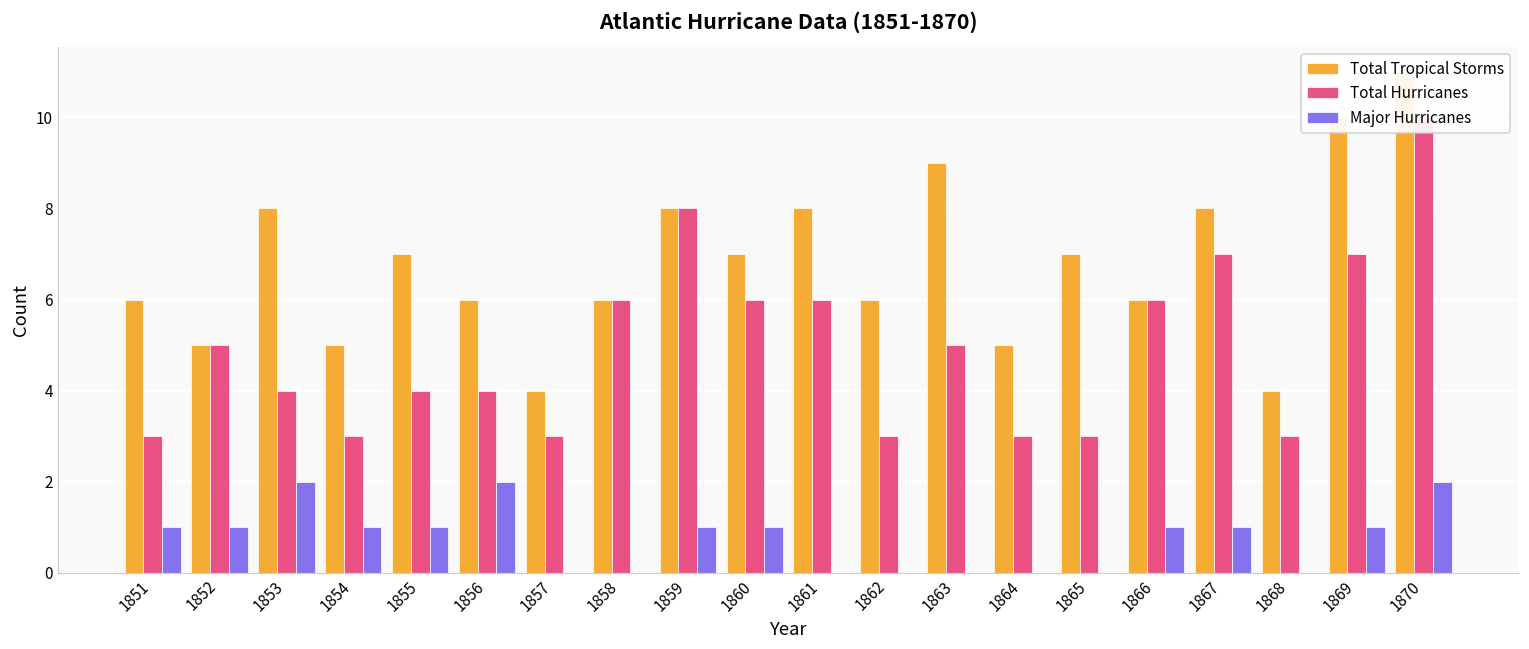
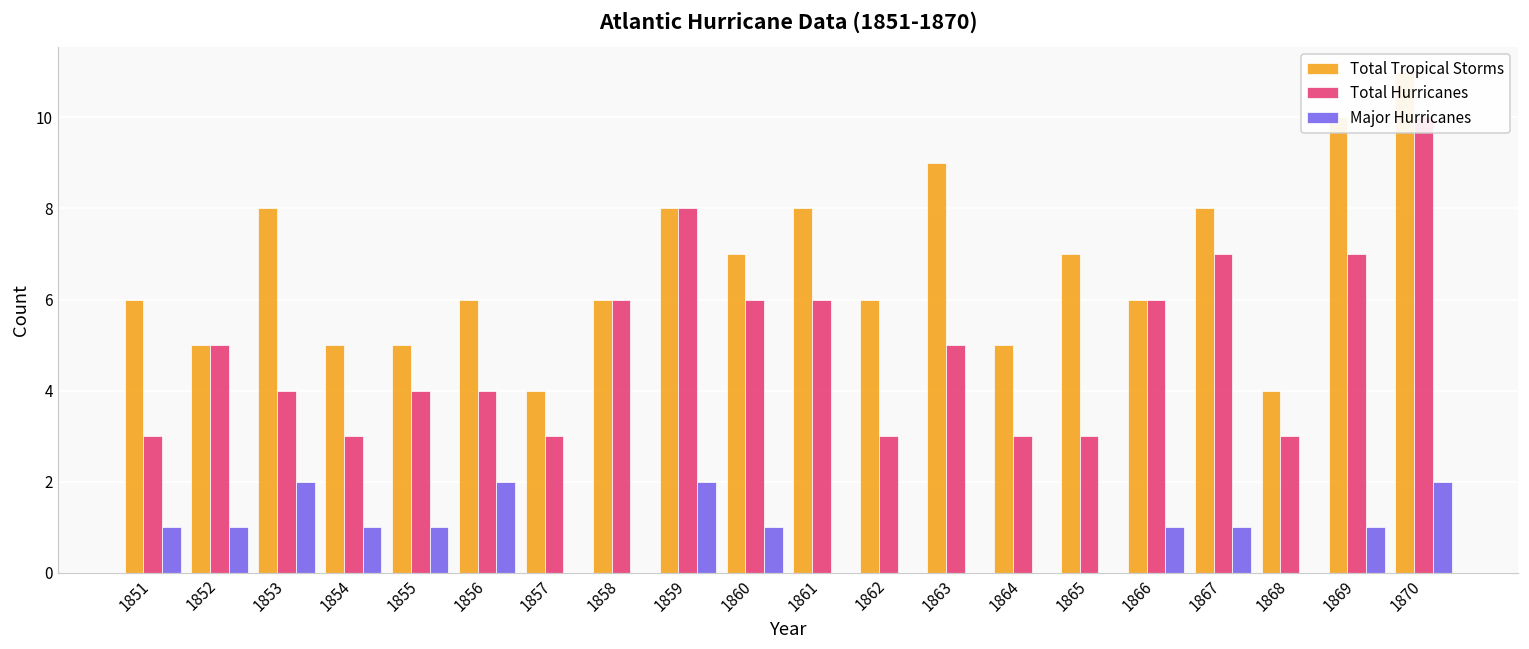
Total Tropical Storms, 1855: 7 -> 5
Major Hurricanes, 1859: 1 -> 2
